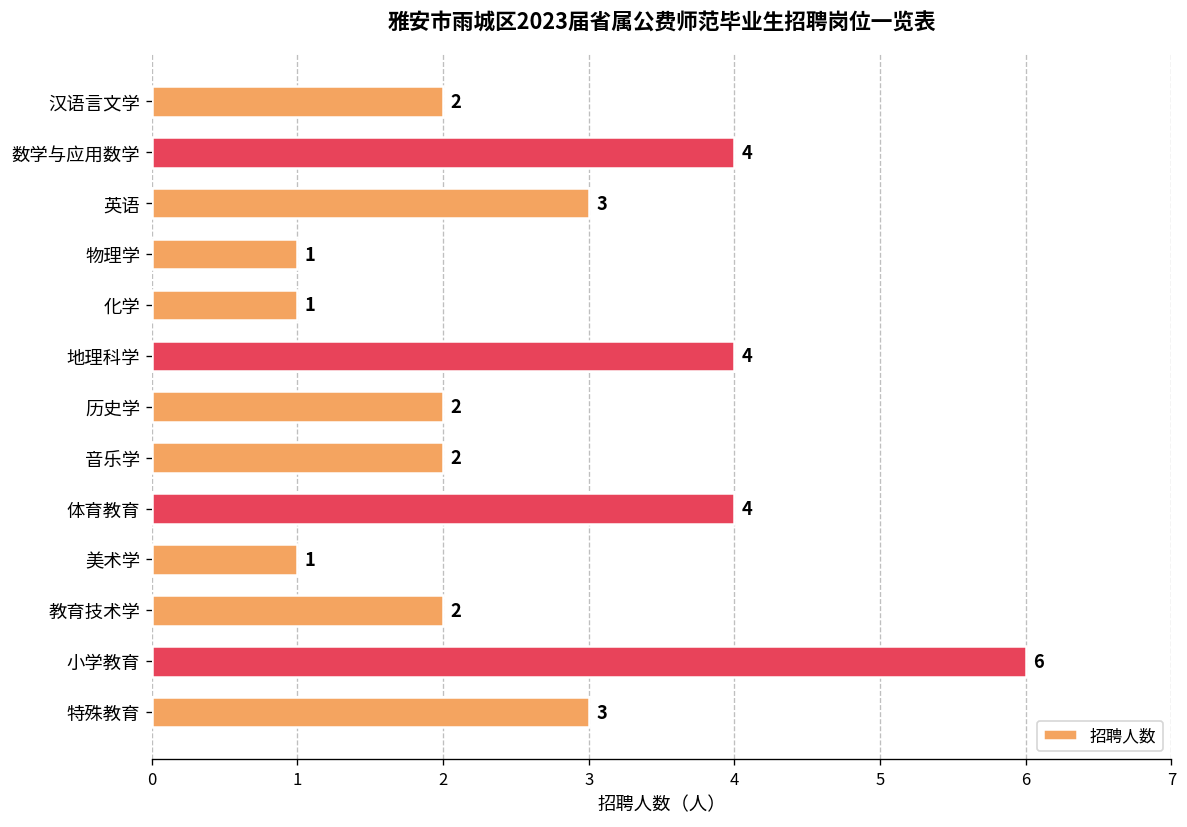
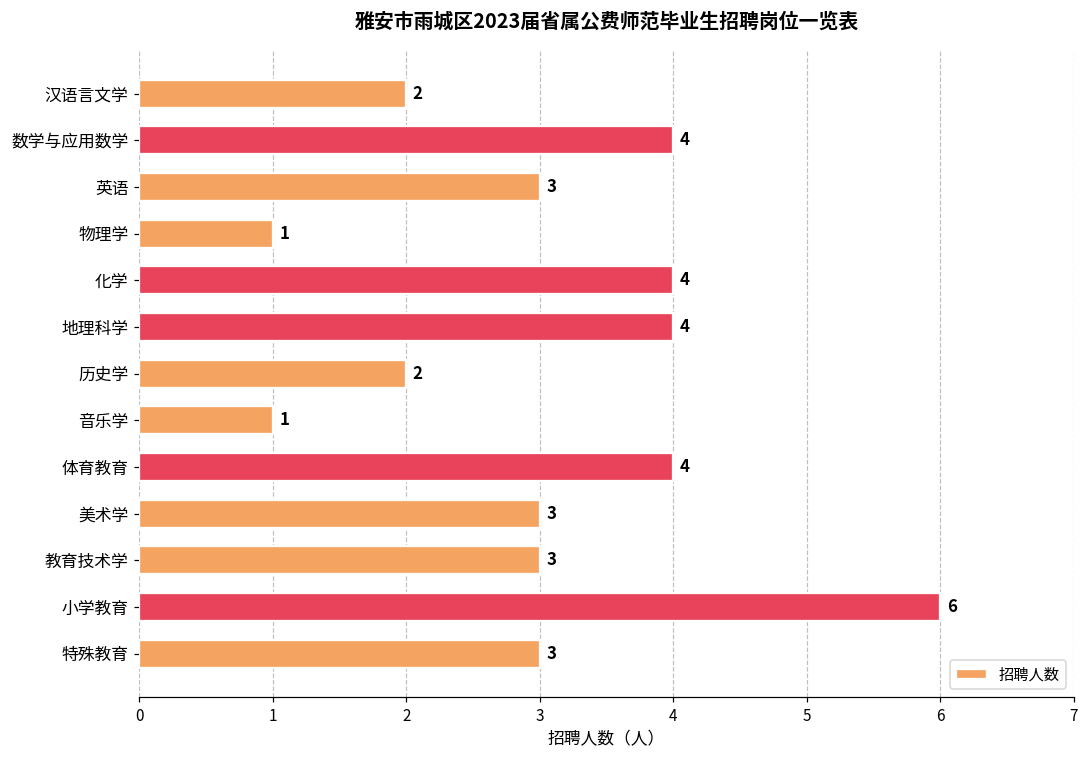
化学: 1 -> 4
音乐学: 2 -> 1
美术学: 1 -> 3
教育技术学: 2 -> 3
